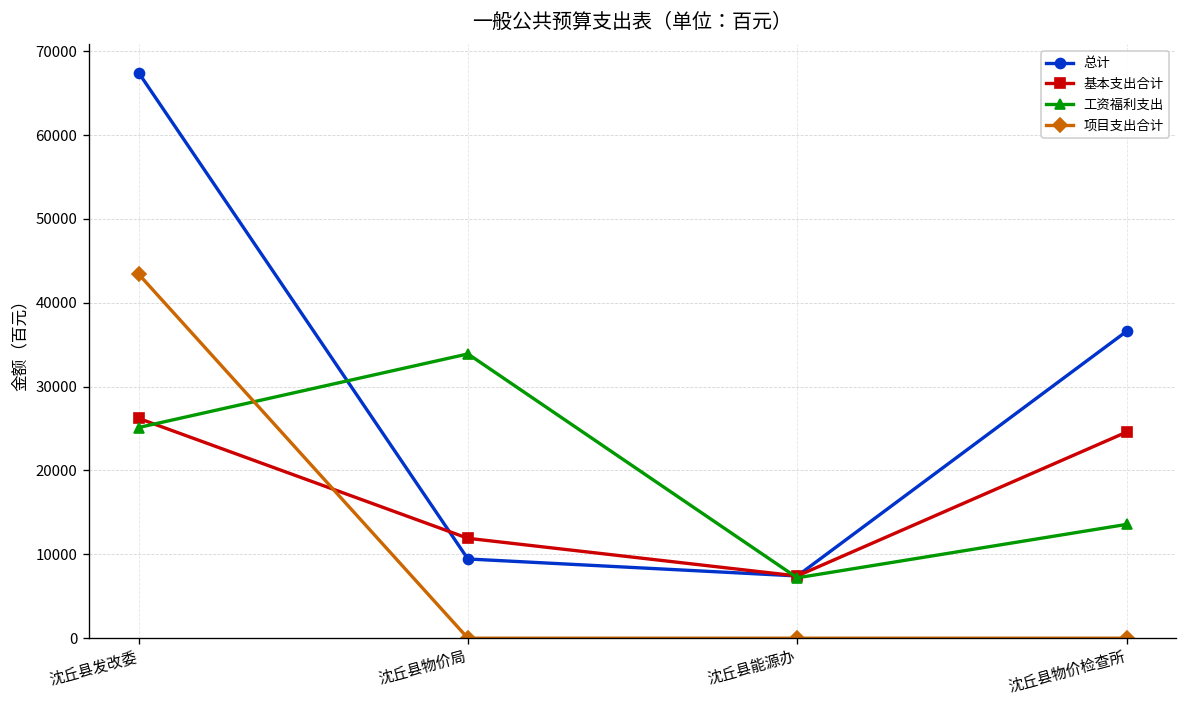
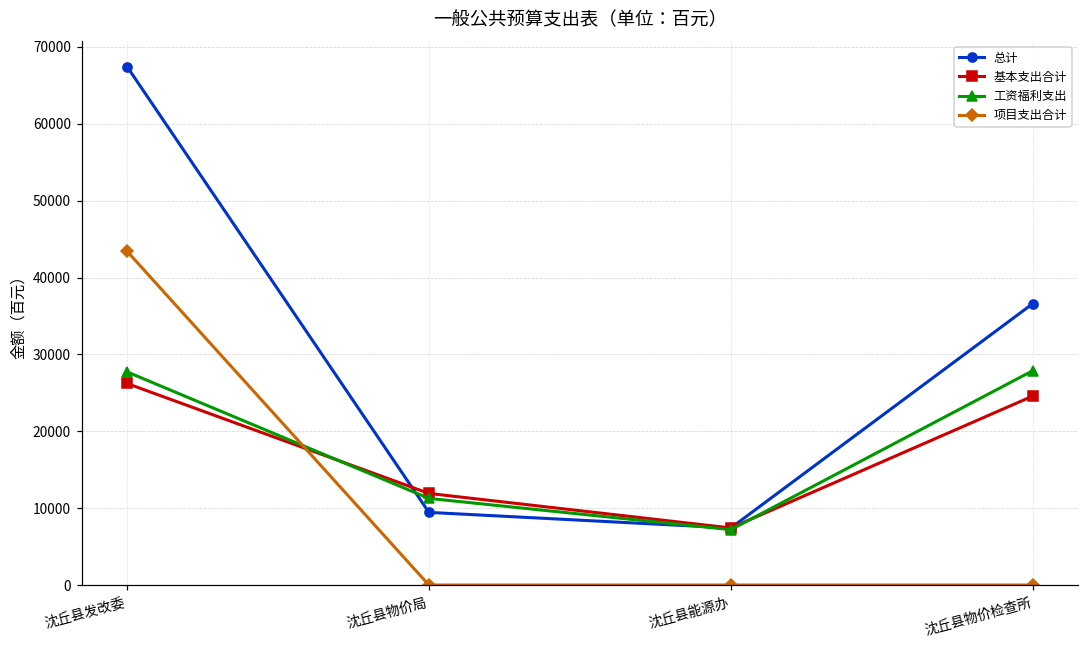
工资福利支出, 沈丘县发改委: 25000 -> 28000
工资福利支出, 沈丘县物价局: 34000 -> 11000
工资福利支出, 沈丘县物价检查所: 14000 -> 28000
